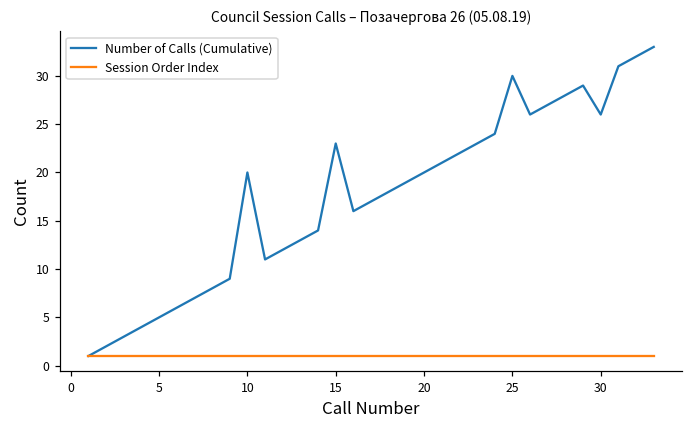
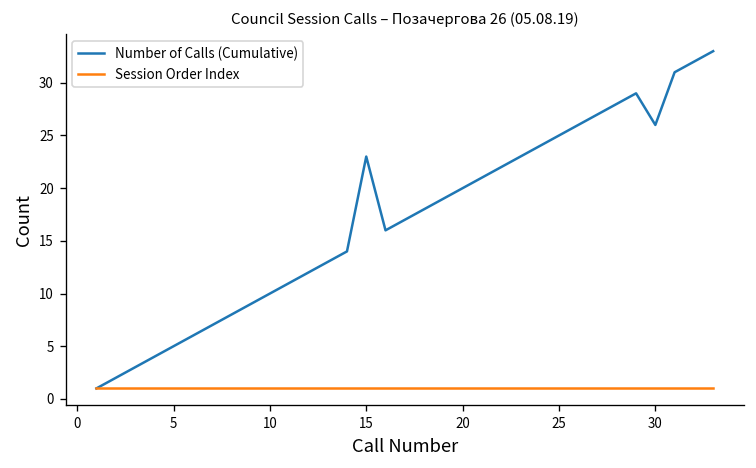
Number of Calls (Cumulative), 10: 20 -> 10
Number of Calls (Cumulative), 25: 30 -> 25
